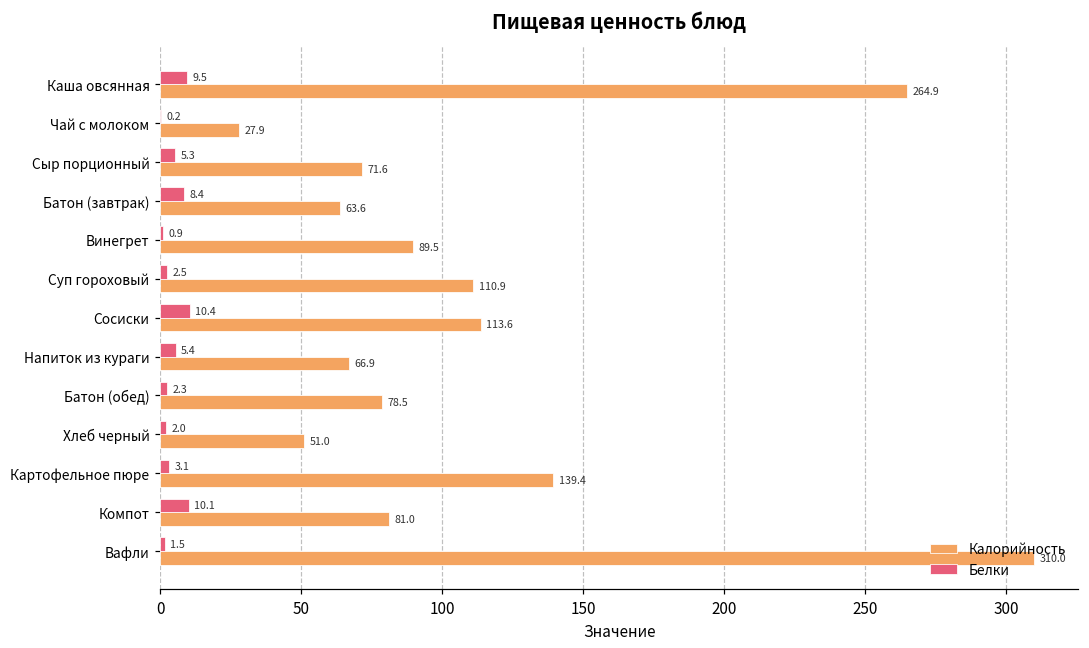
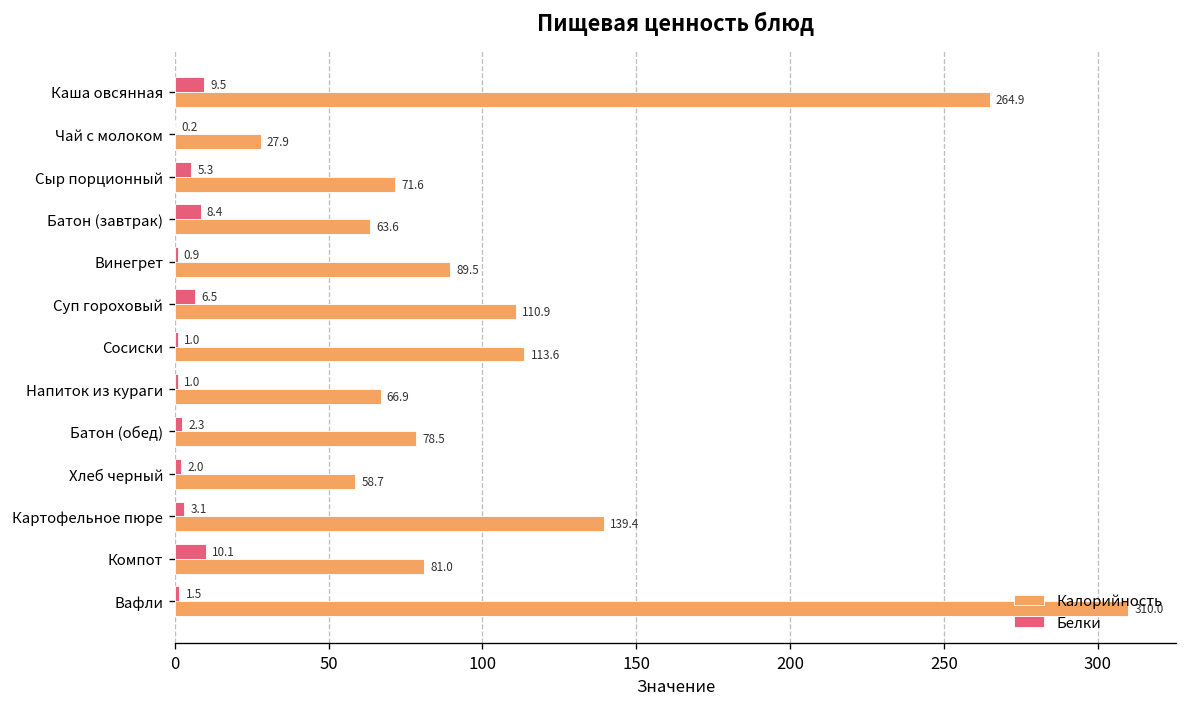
Белки, Суп гороховый: 2.5 -> 6.5
Белки, Сосиски: 10.4 -> 1.0
Белки, Напиток из кураги: 5.4 -> 1.0
Калорийность, Хлеб черный: 51.0 -> 58.7
